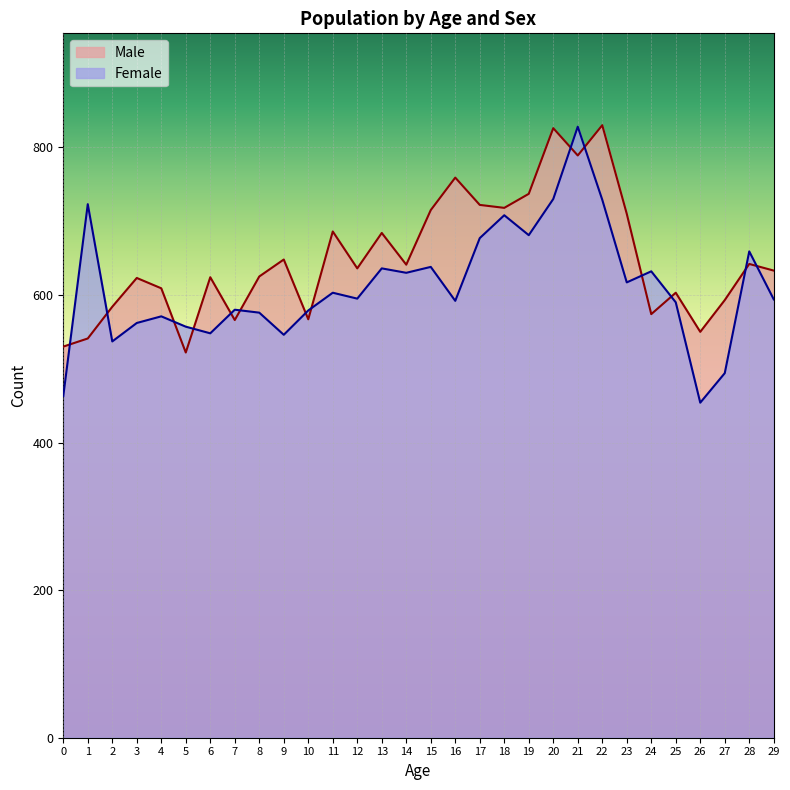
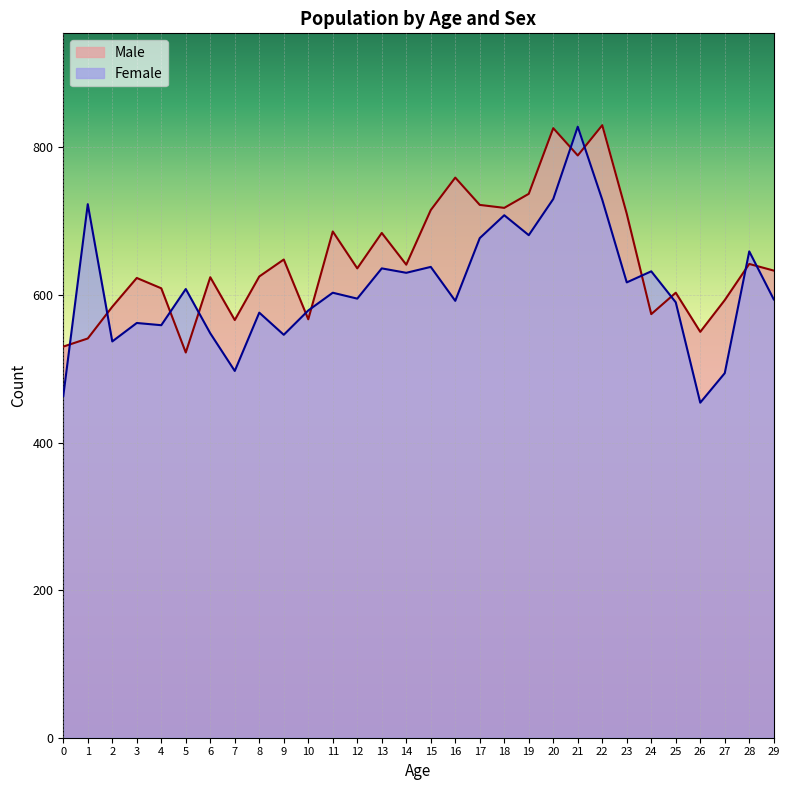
Female, 4: 570 -> 560
Female, 5: 560 -> 610
Female, 7: 580 -> 500
